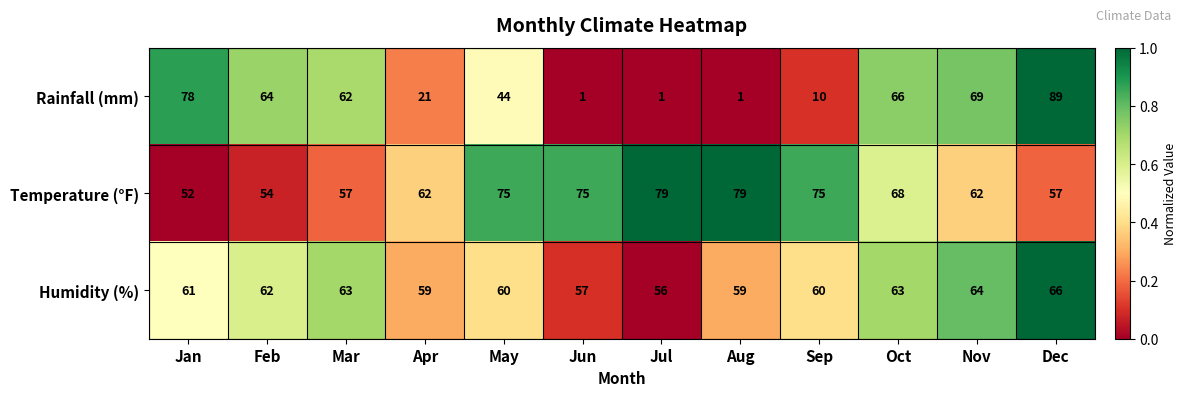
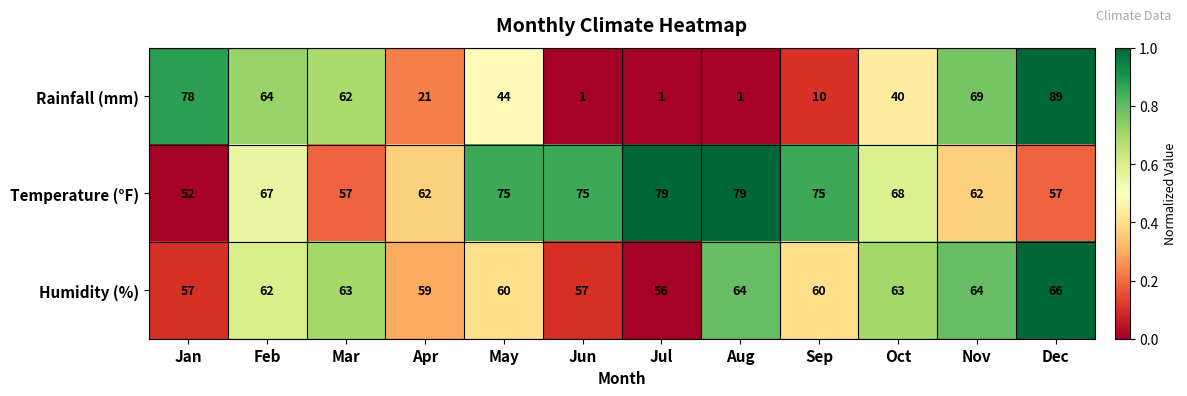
Rainfall (mm), Oct: 66 -> 40
Temperature (°F), Feb: 54 -> 67
Humidity (%), Jan: 61 -> 57
Humidity (%), Aug: 59 -> 64
